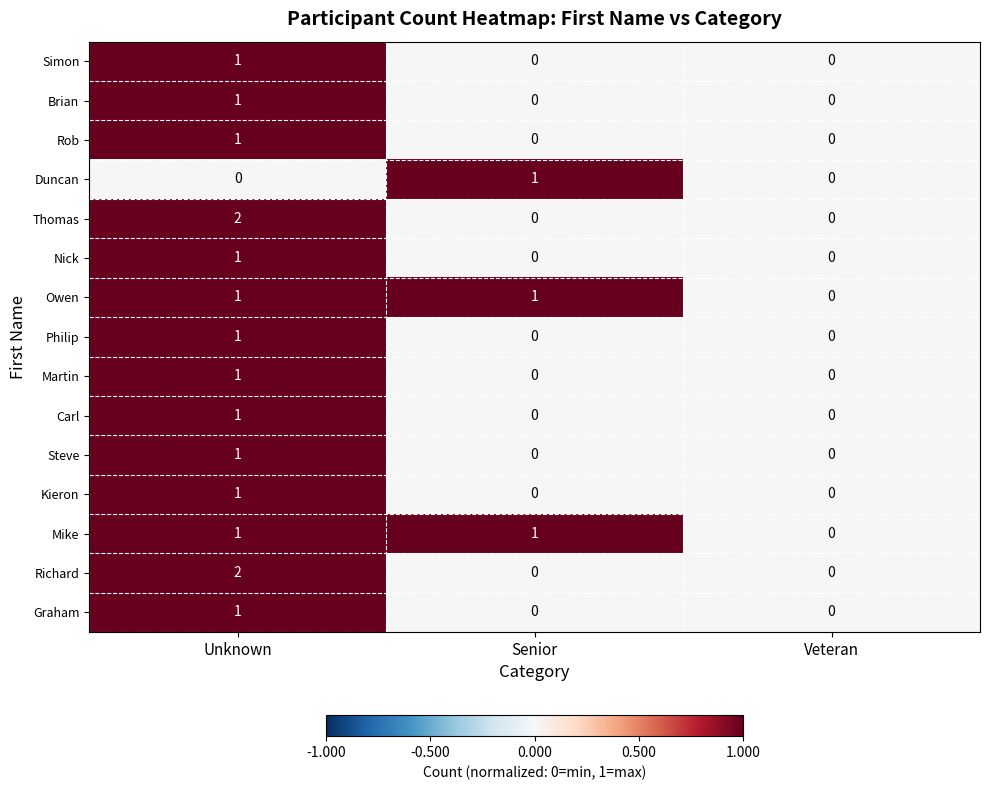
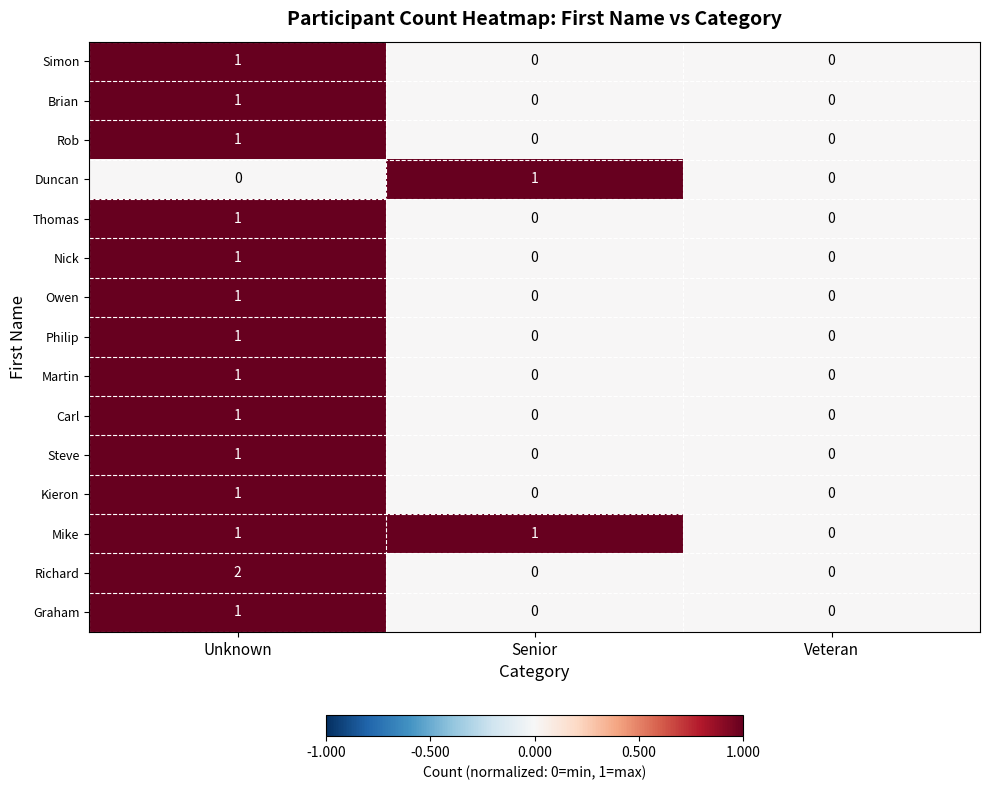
Thomas, Unknown: 2 -> 1
Owen, Senior: 1 -> 0
